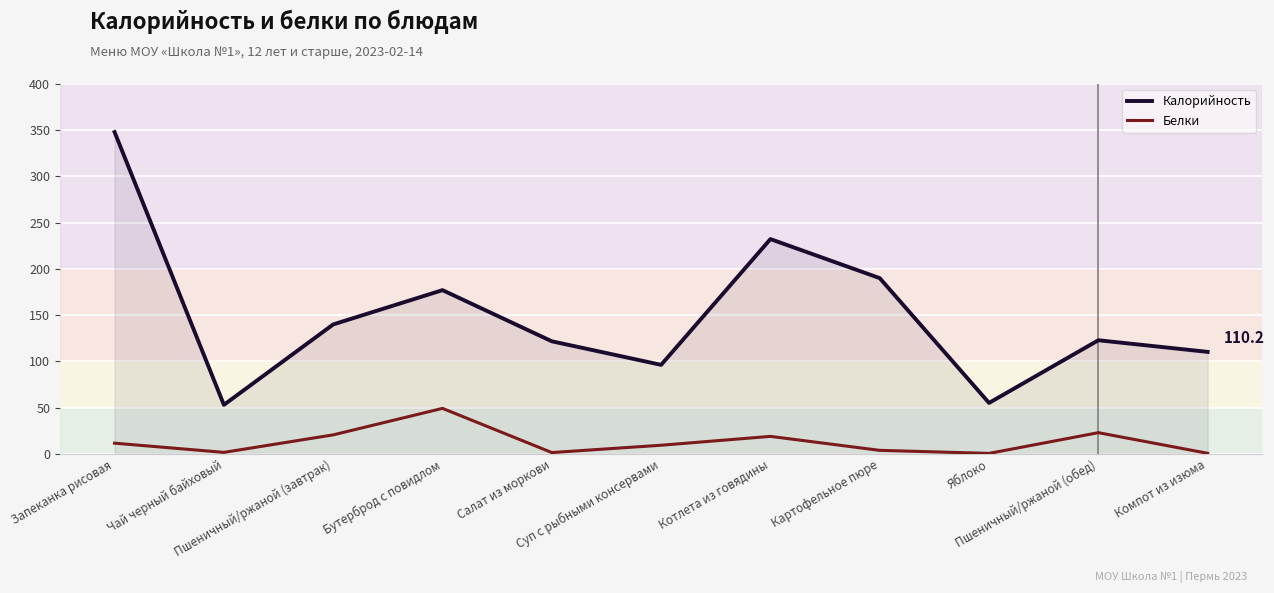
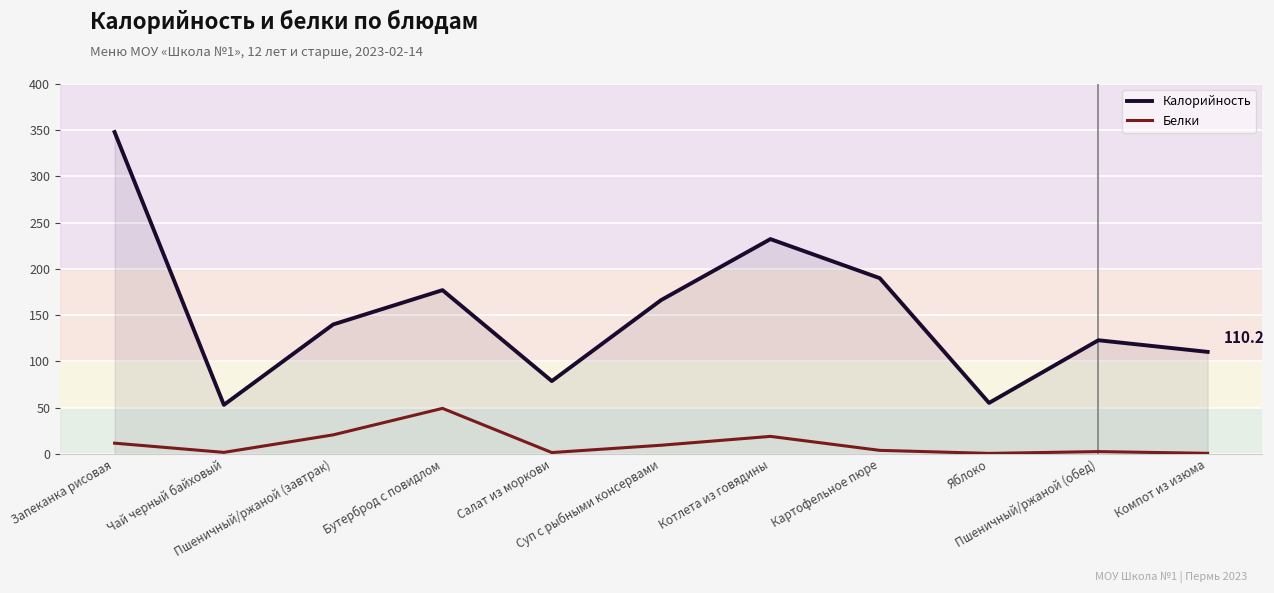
Калорийность, Салат из моркови: 120 -> 80
Калорийность, Суп с рыбными консервами: 100 -> 170
Белки, Пшеничный/ржаной (обед): 20 -> 0
